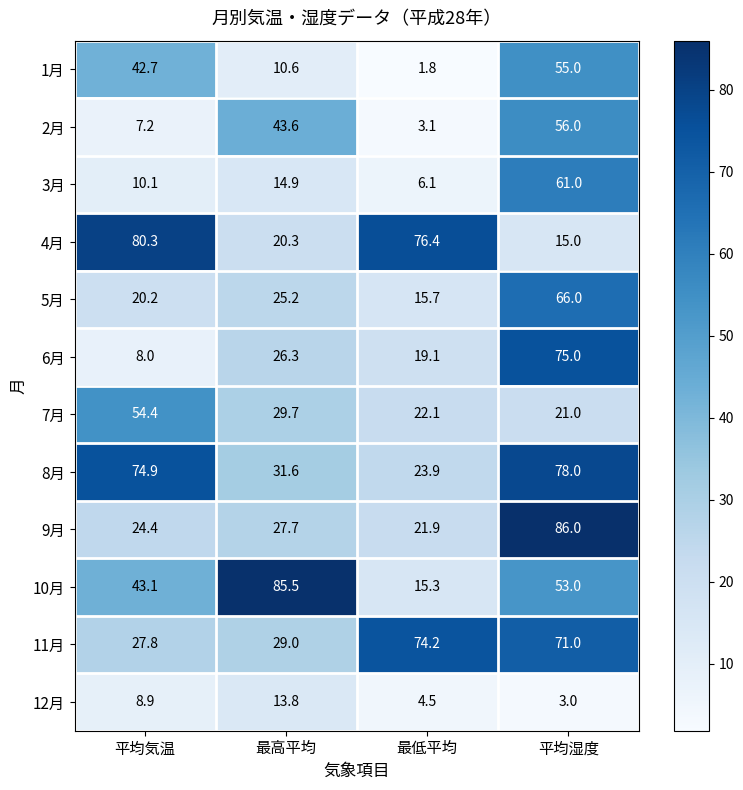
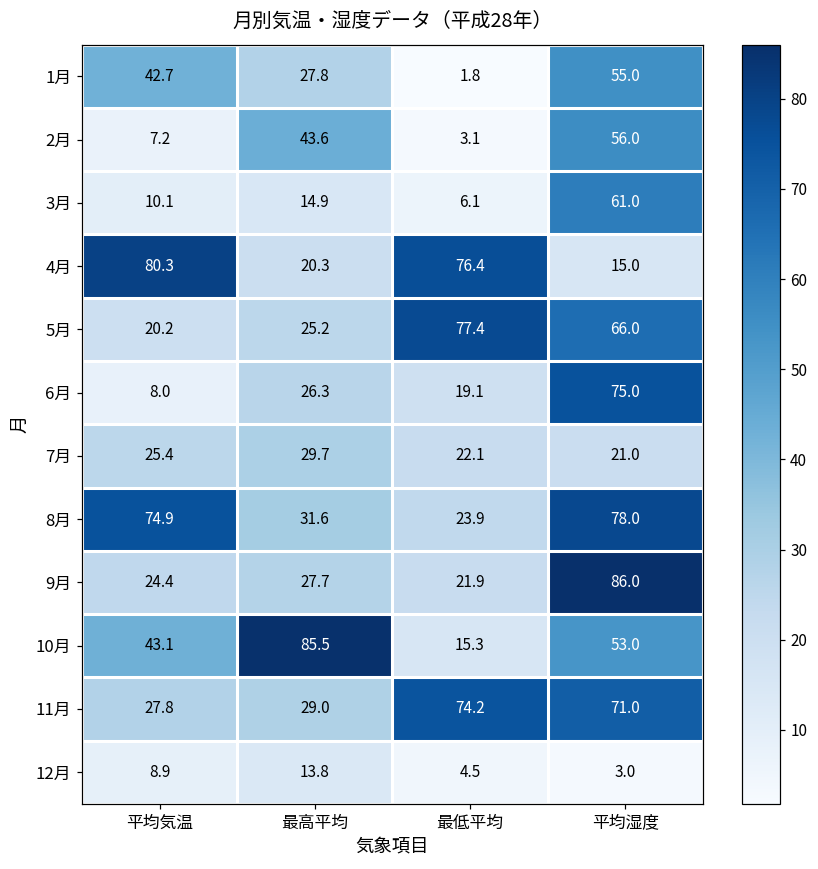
1月, 最高平均: 10.6 -> 27.8
5月, 最低平均: 15.7 -> 77.4
7月, 平均気温: 54.4 -> 25.4
